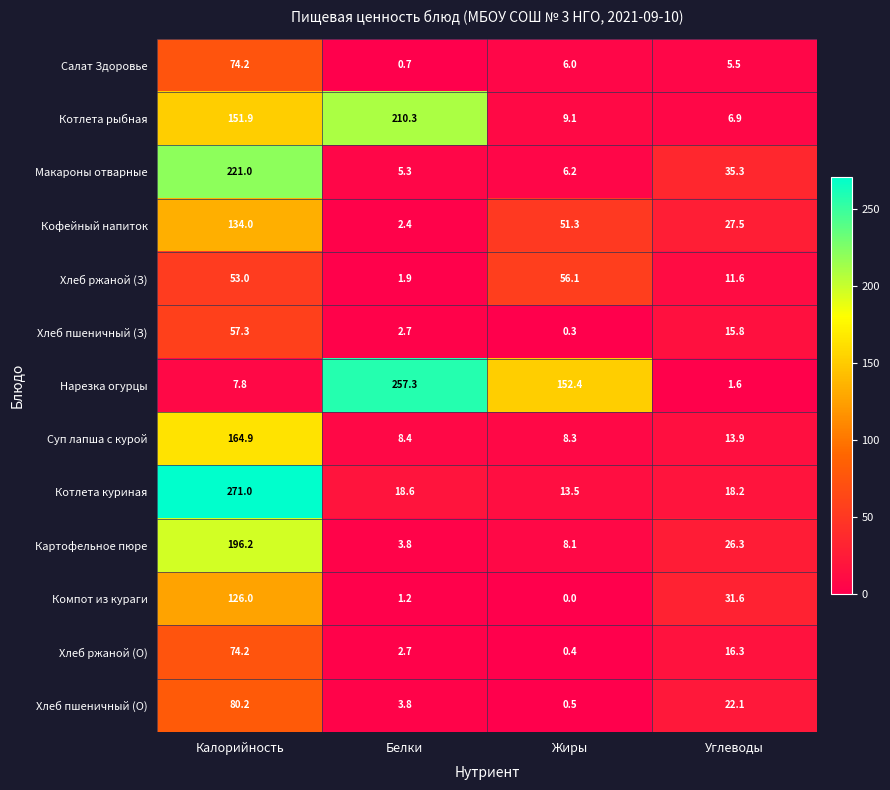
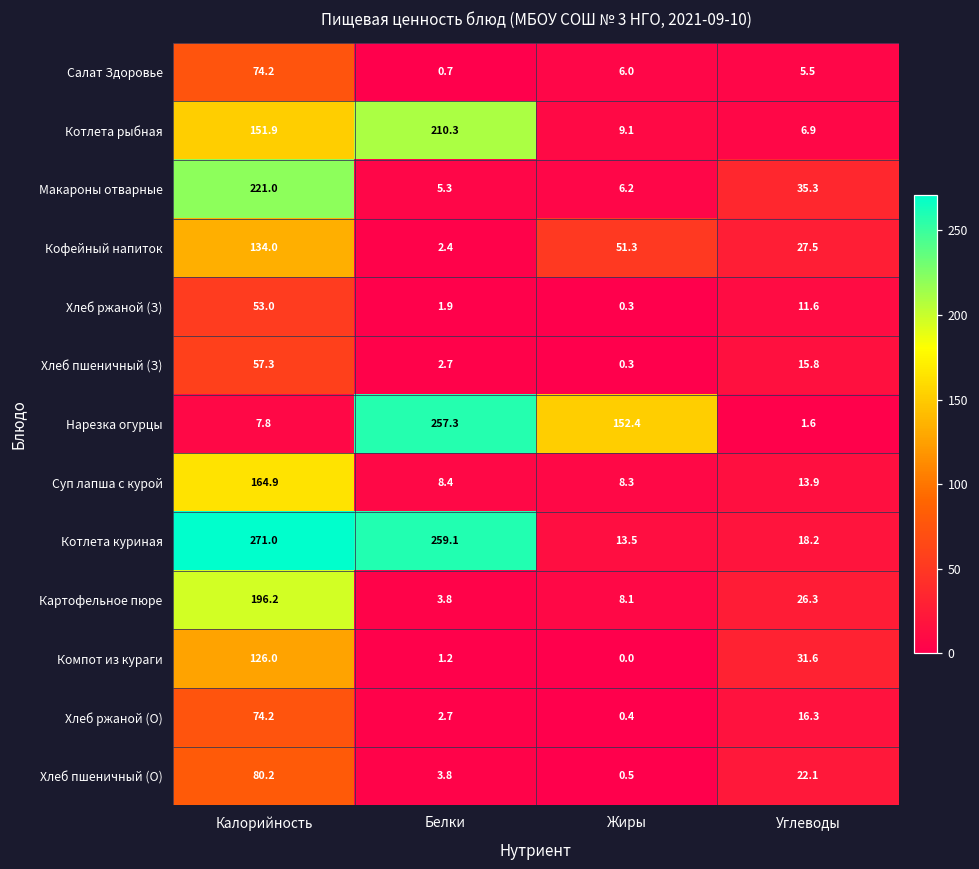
Хлеб ржаной (З), Жиры: 56.1 -> 0.3
Котлета куриная, Белки: 18.6 -> 259.1
